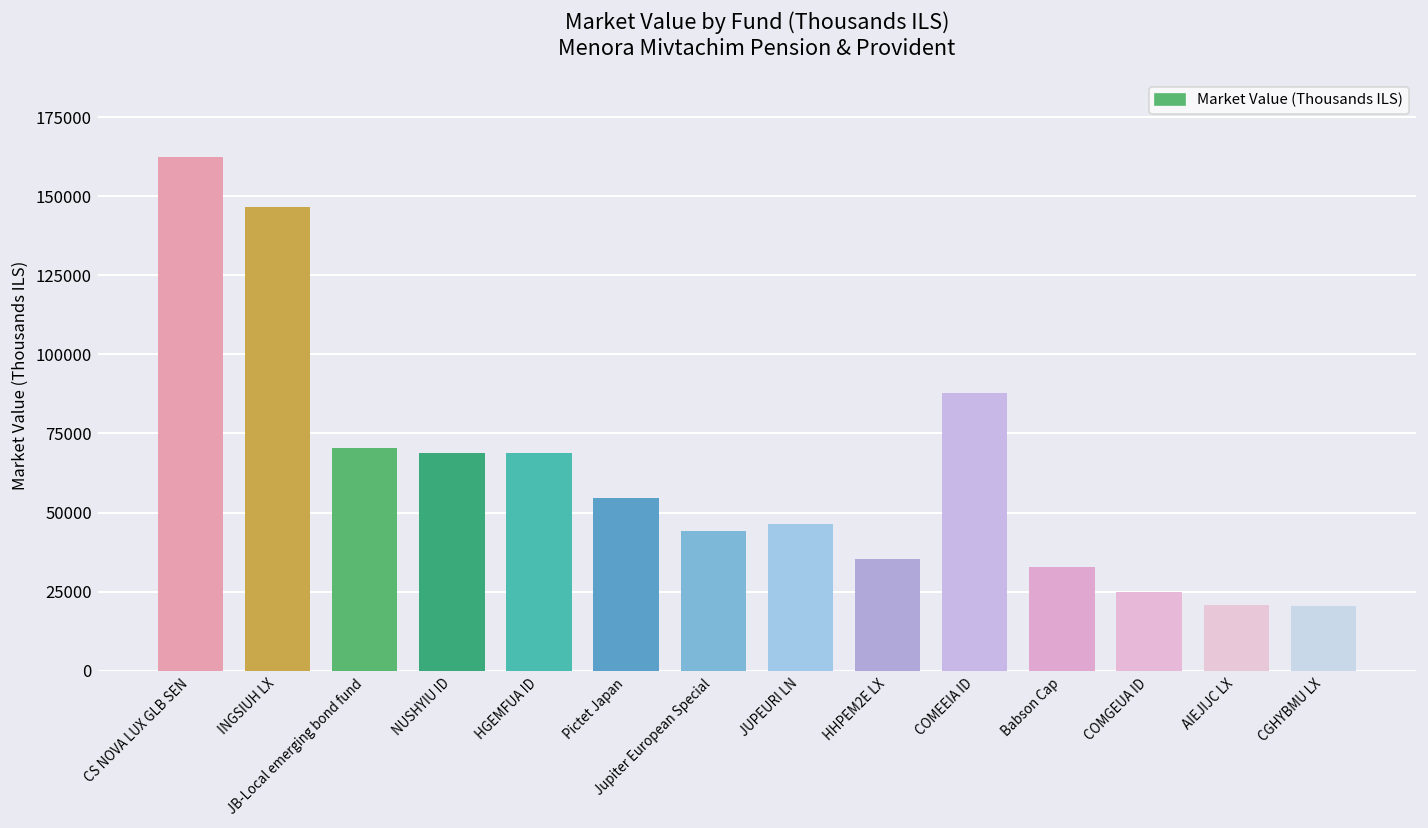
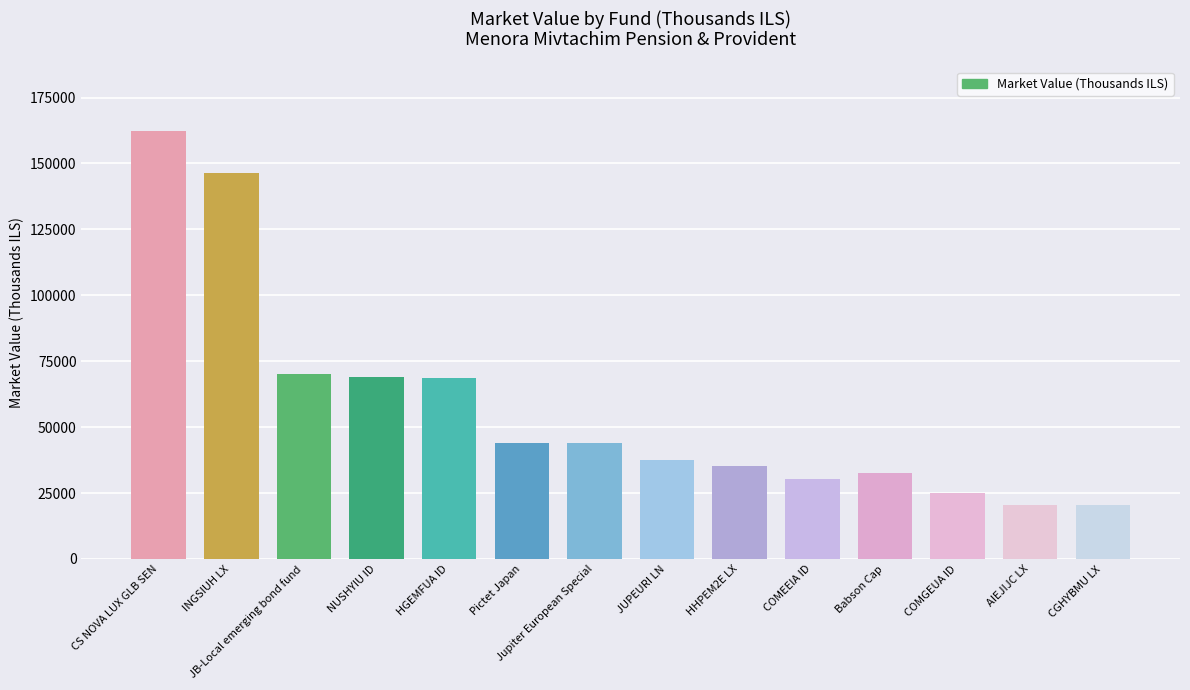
Pictet Japan: 55000 -> 44000
JUPEURI LN: 46000 -> 37000
COMEEIA ID: 88000 -> 30000
